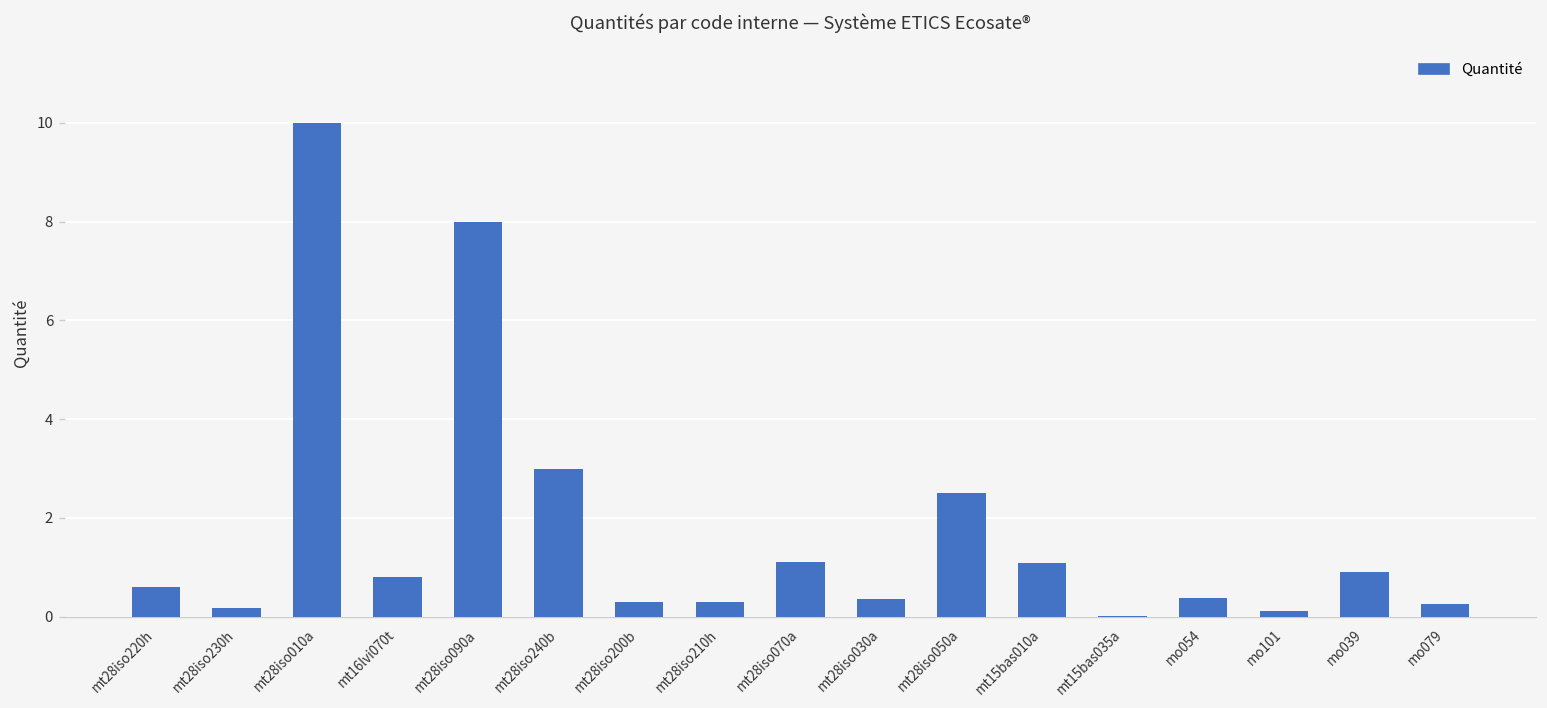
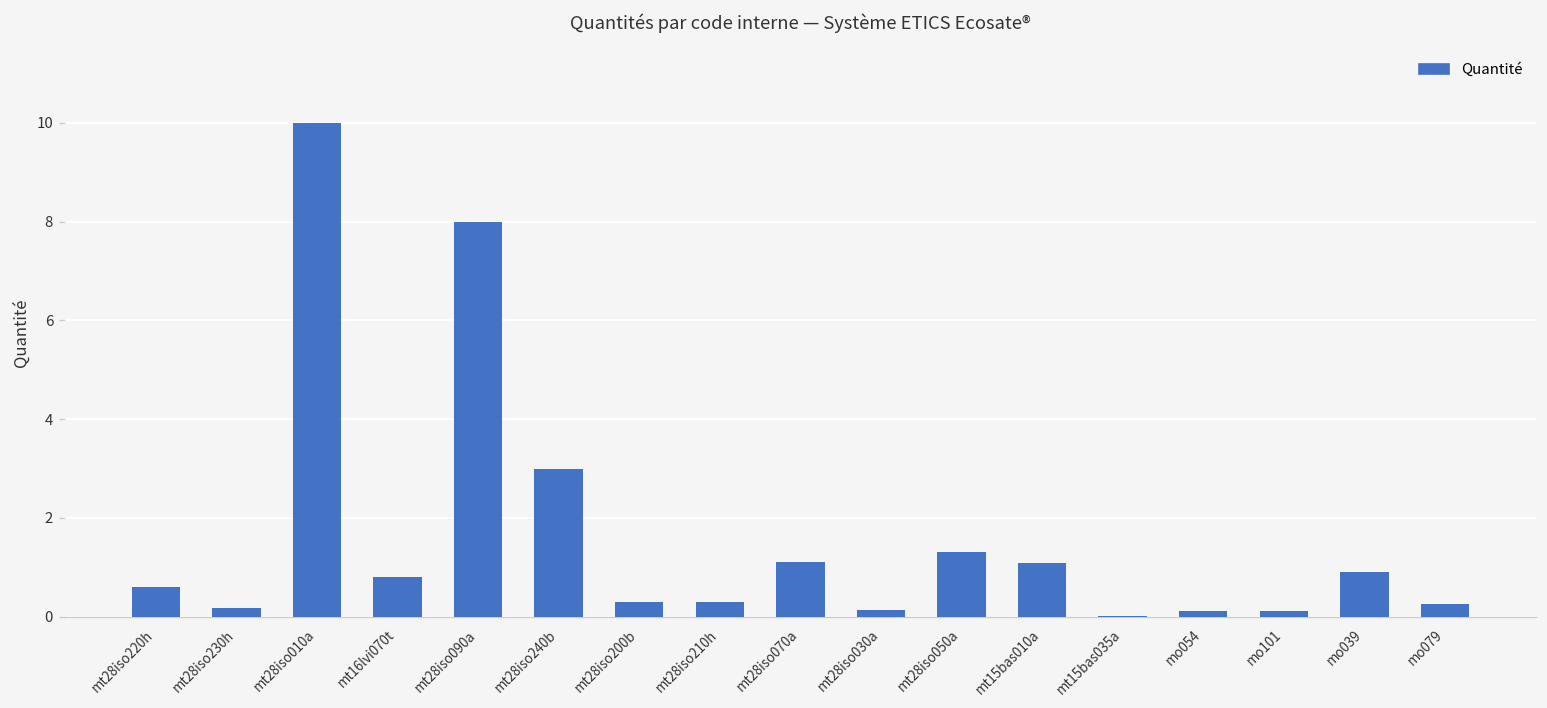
mt28iso030a: 0.4 -> 0.1
mt28iso050a: 2.5 -> 1.3
mo054: 0.4 -> 0.1
